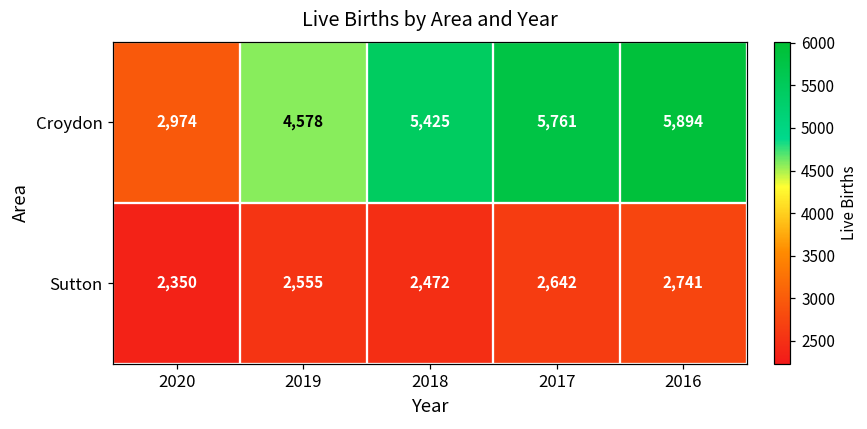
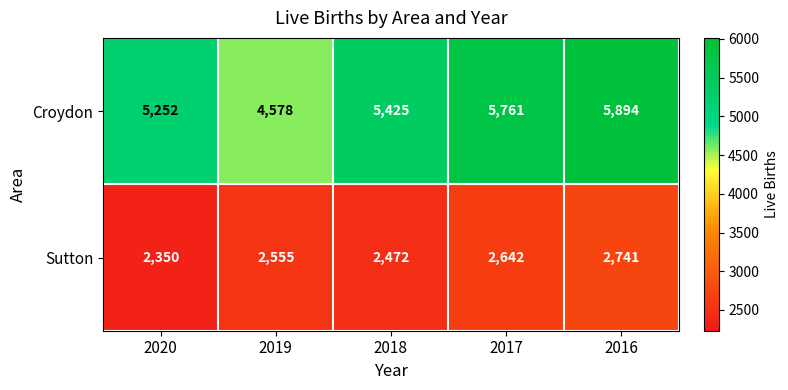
Croydon, 2020: 2,974 -> 5,252
